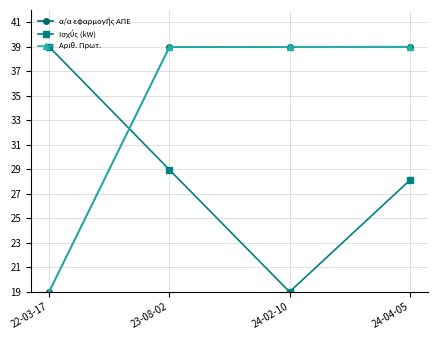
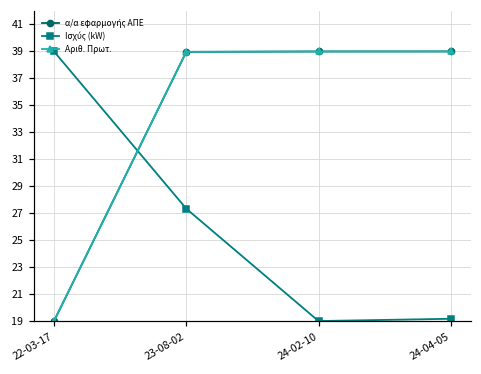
Ισχύς (kW), 23-08-02: 29.0 -> 27.3
Ισχύς (kW), 24-04-05: 28.1 -> 19.2
